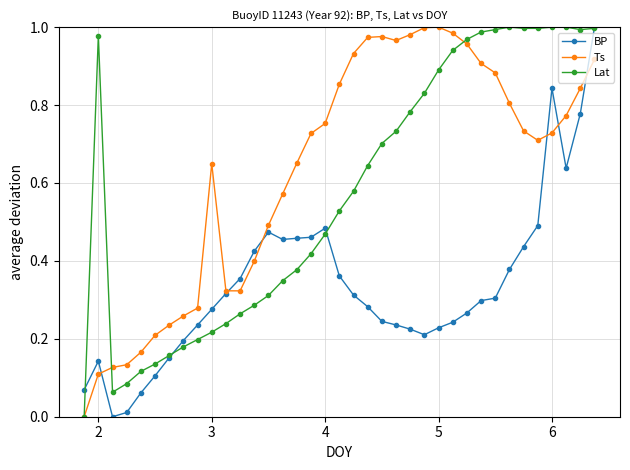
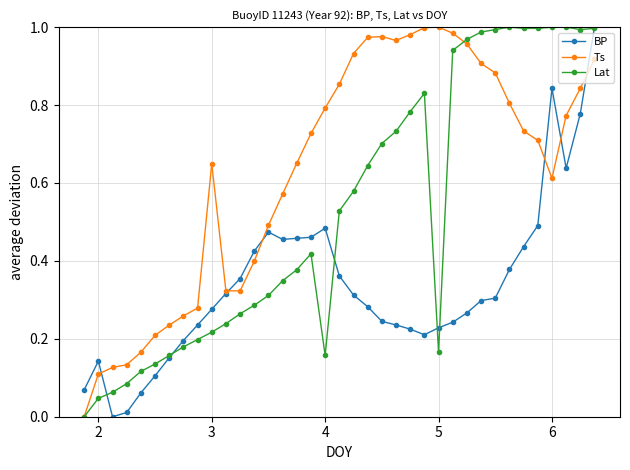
Lat, 2: 0.98 -> 0.05
Ts, 4: 0.75 -> 0.79
Lat, 4: 0.47 -> 0.16
Lat, 5: 0.89 -> 0.17
Ts, 6: 0.73 -> 0.61
